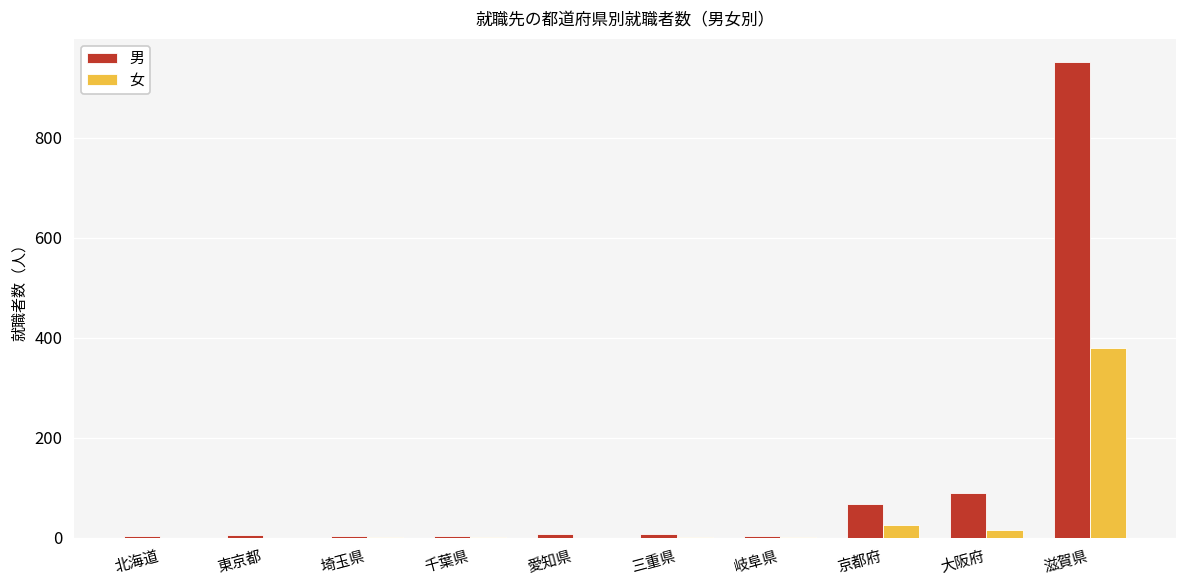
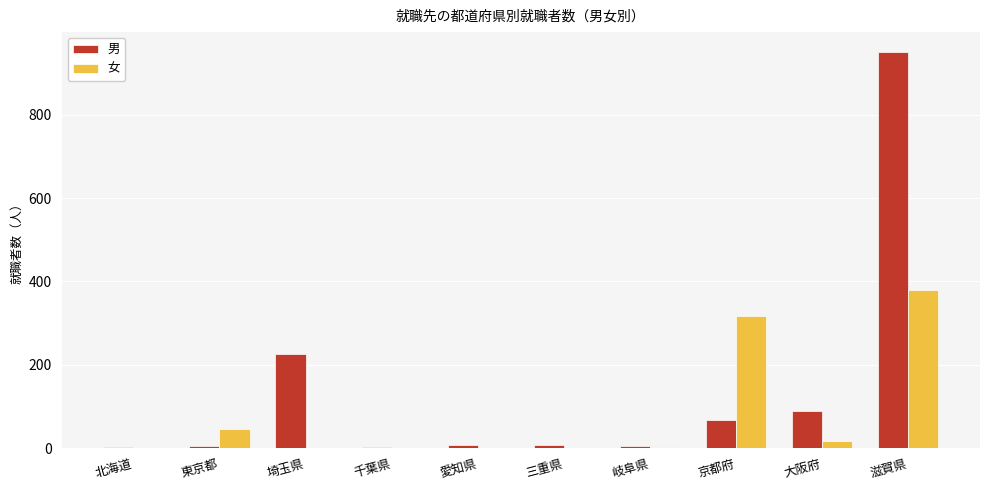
女, 東京都: 0 -> 50
男, 埼玉県: 0 -> 230
女, 京都府: 30 -> 320
